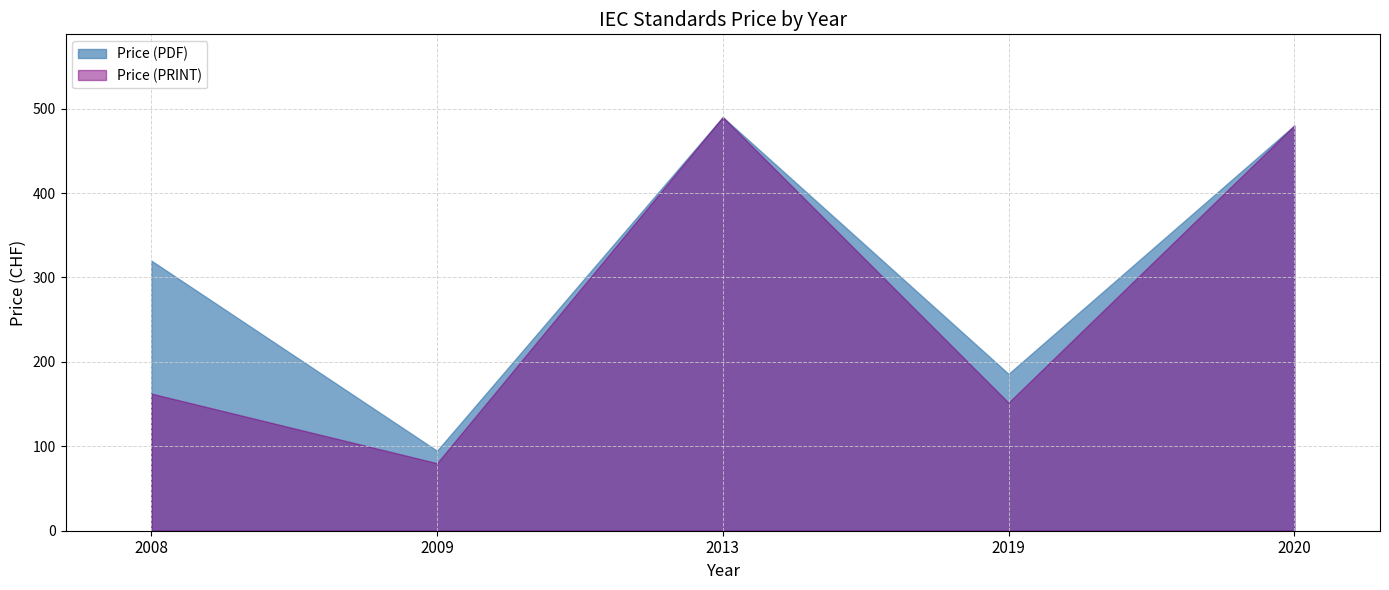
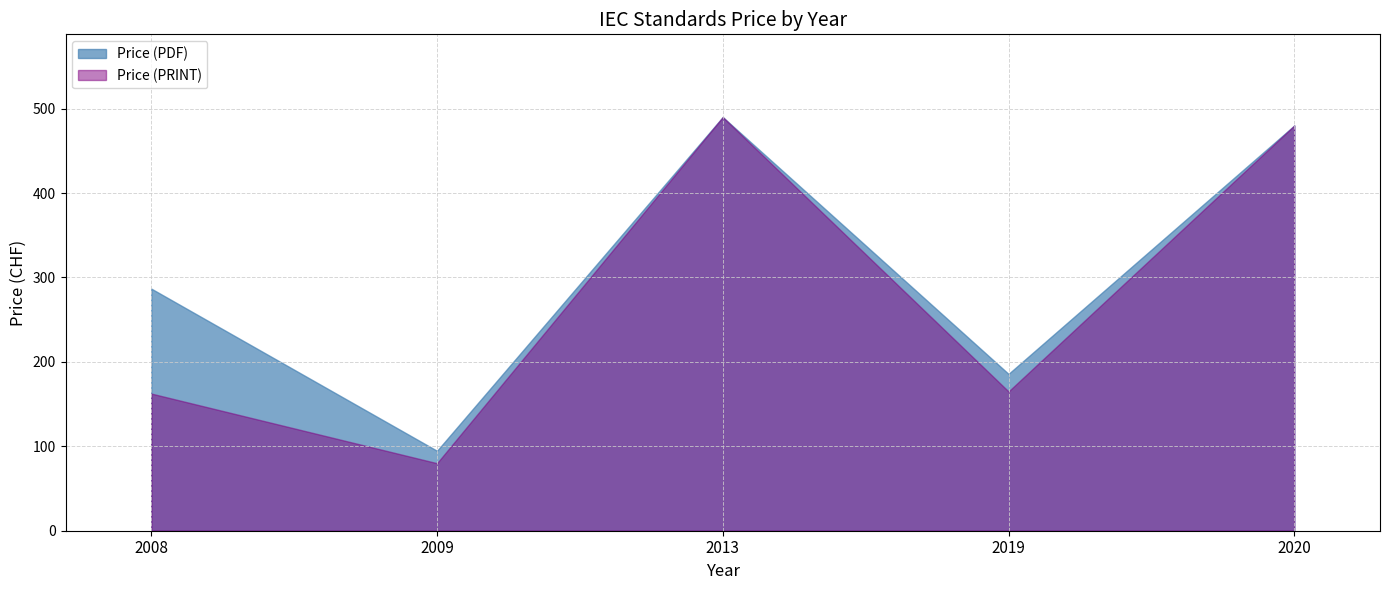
Price (PDF), 2008: 320 -> 290
Price (PRINT), 2019: 150 -> 170
